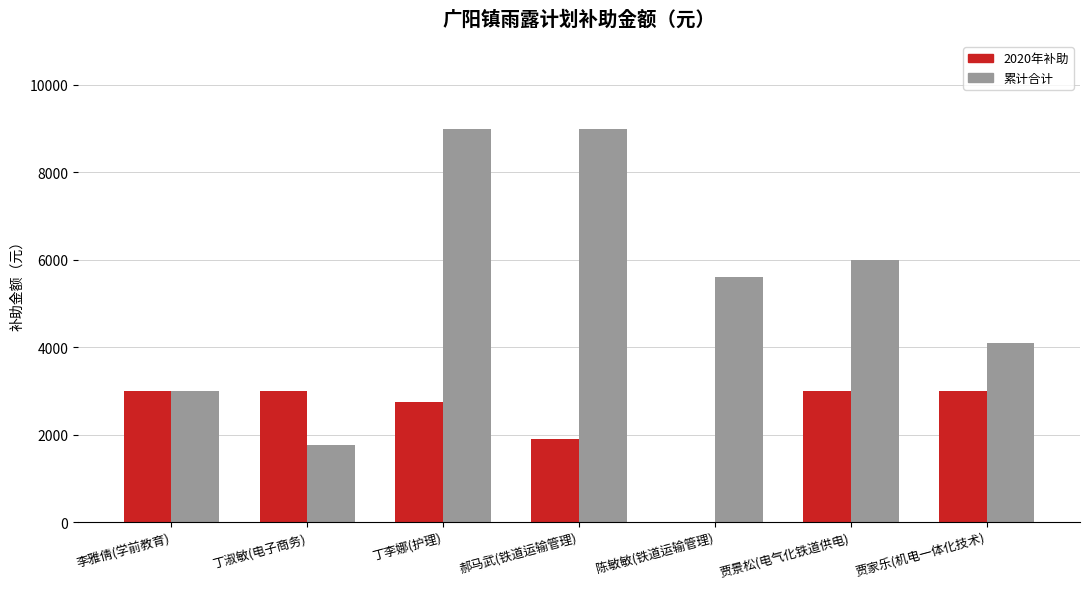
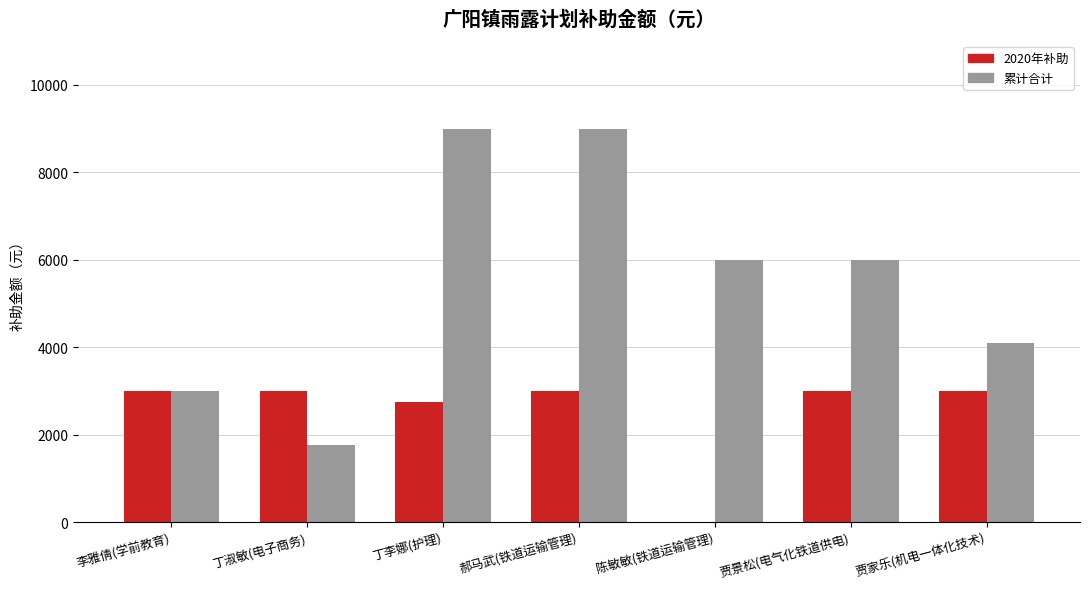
2020年补助, 郝马武(铁道运输管理): 1900 -> 3000
累计合计, 陈敏敏(铁道运输管理): 5600 -> 6000
